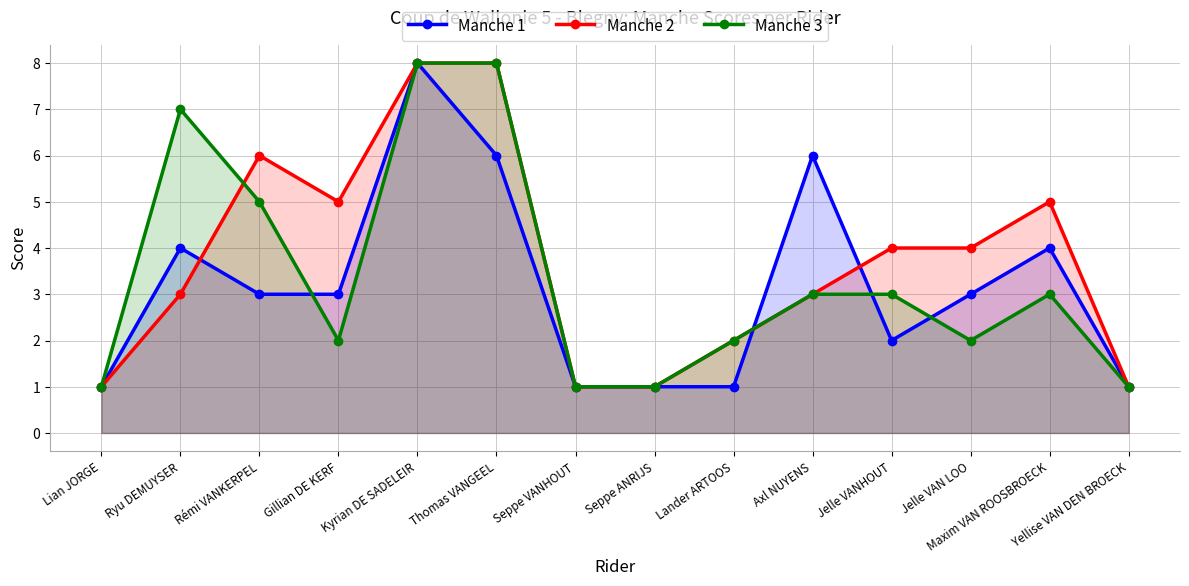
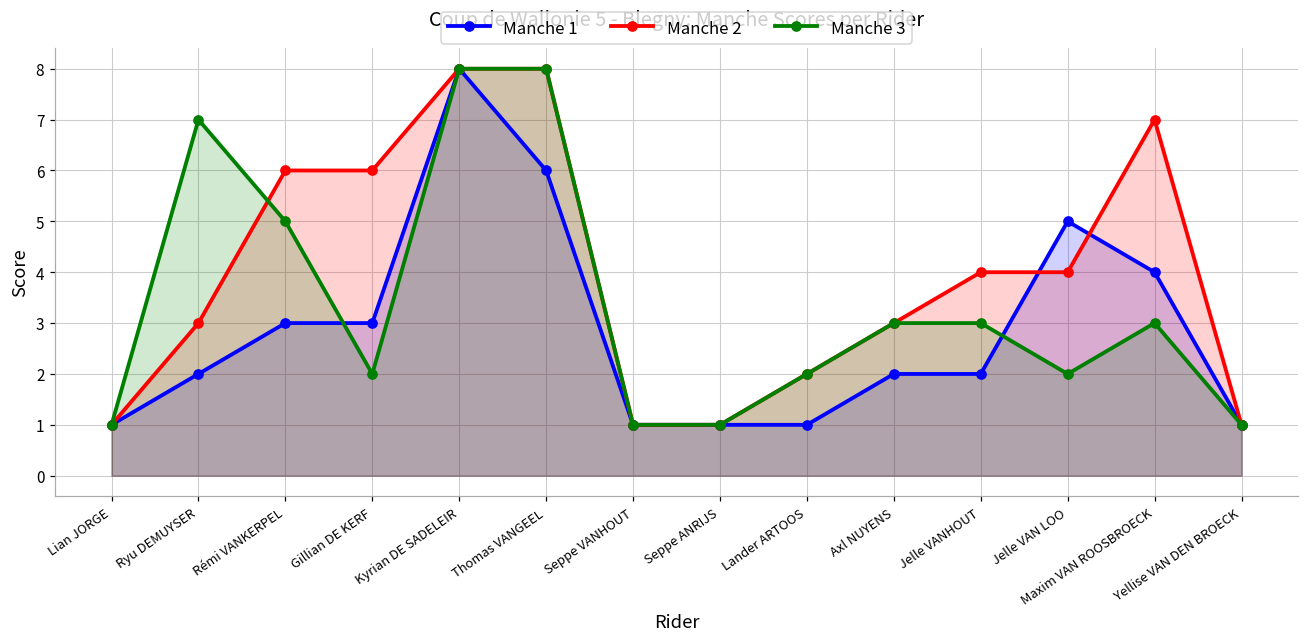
Manche 1, Ryu DEMUYSER: 4 -> 2
Manche 2, Gillian DE KERF: 5 -> 6
Manche 1, Axl NUYENS: 6 -> 2
Manche 1, Jelle VAN LOO: 3 -> 5
Manche 2, Maxim VAN ROOSBROECK: 5 -> 7
